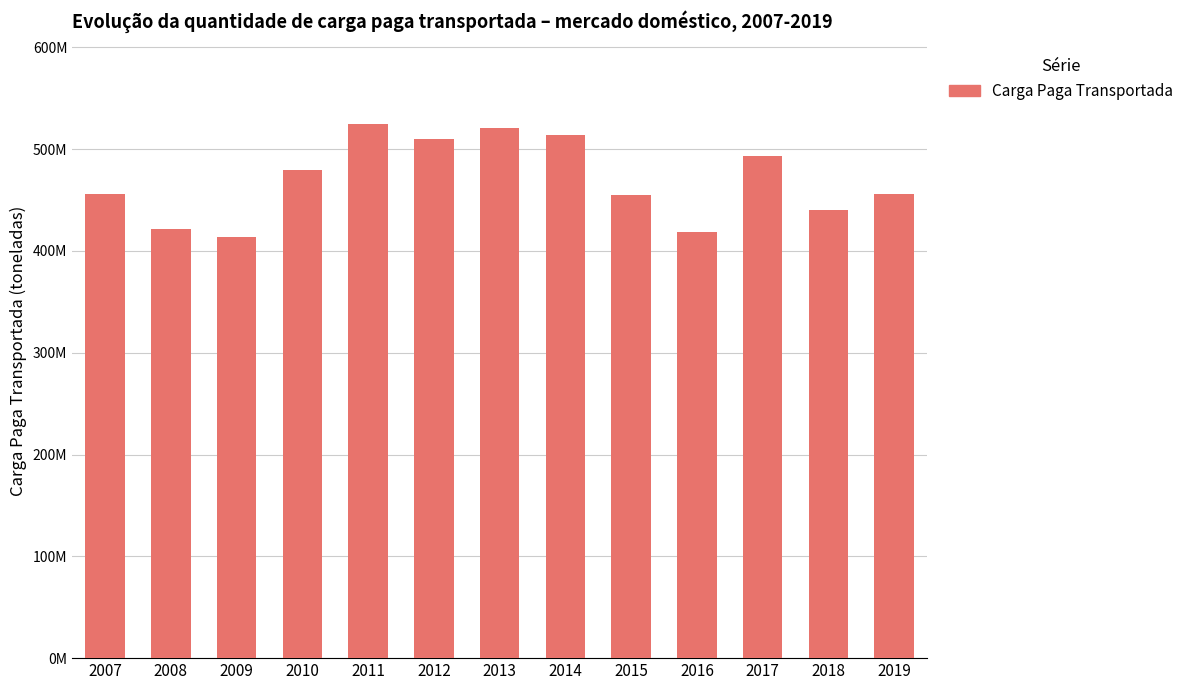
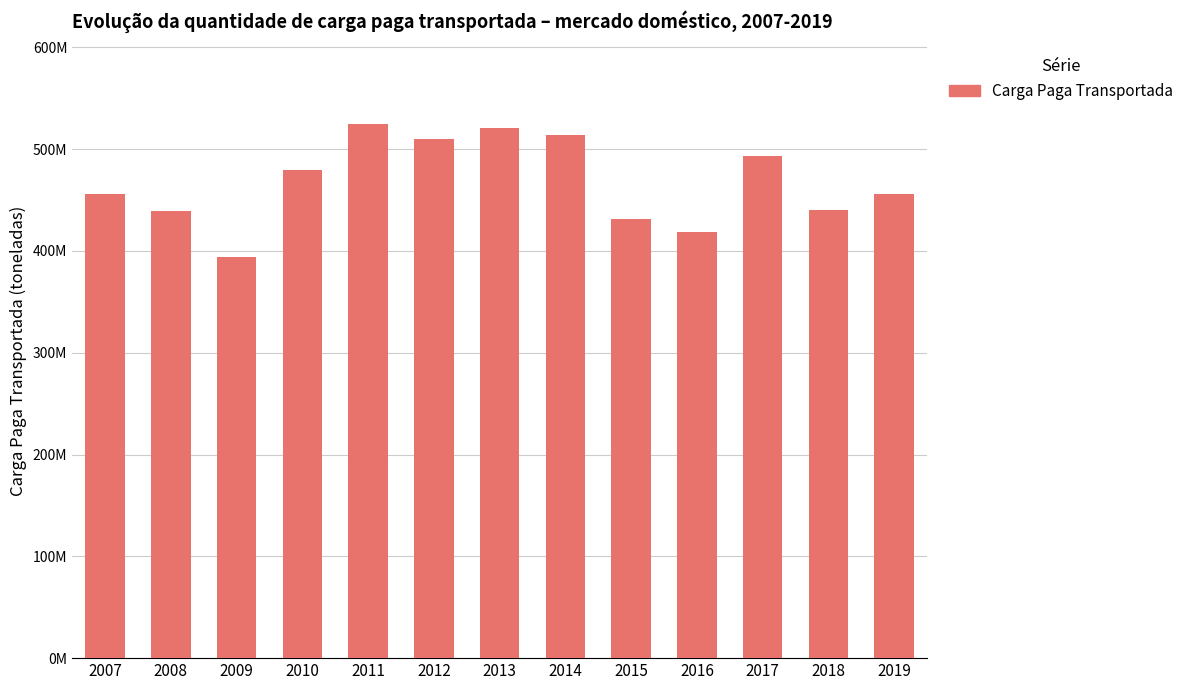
2008: 421000000 -> 439000000
2009: 414000000 -> 394000000
2015: 455000000 -> 432000000
